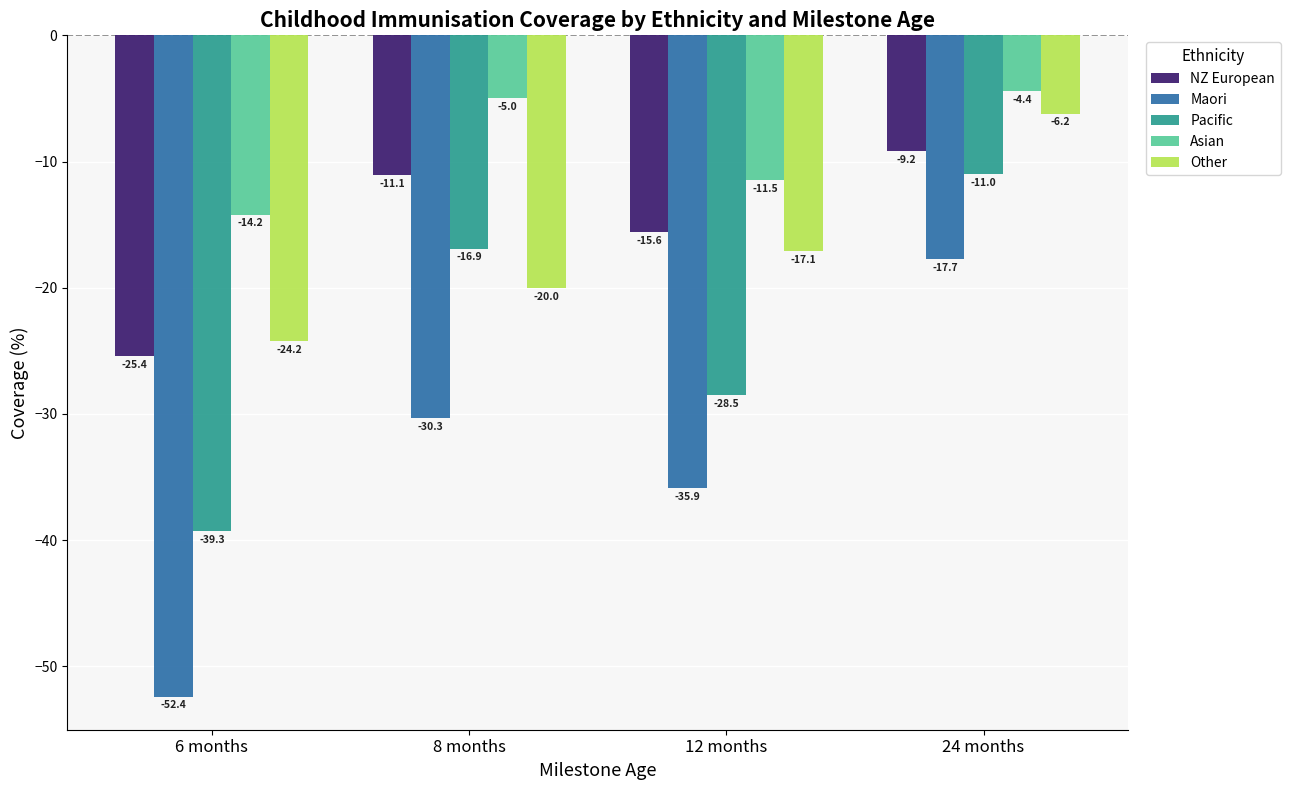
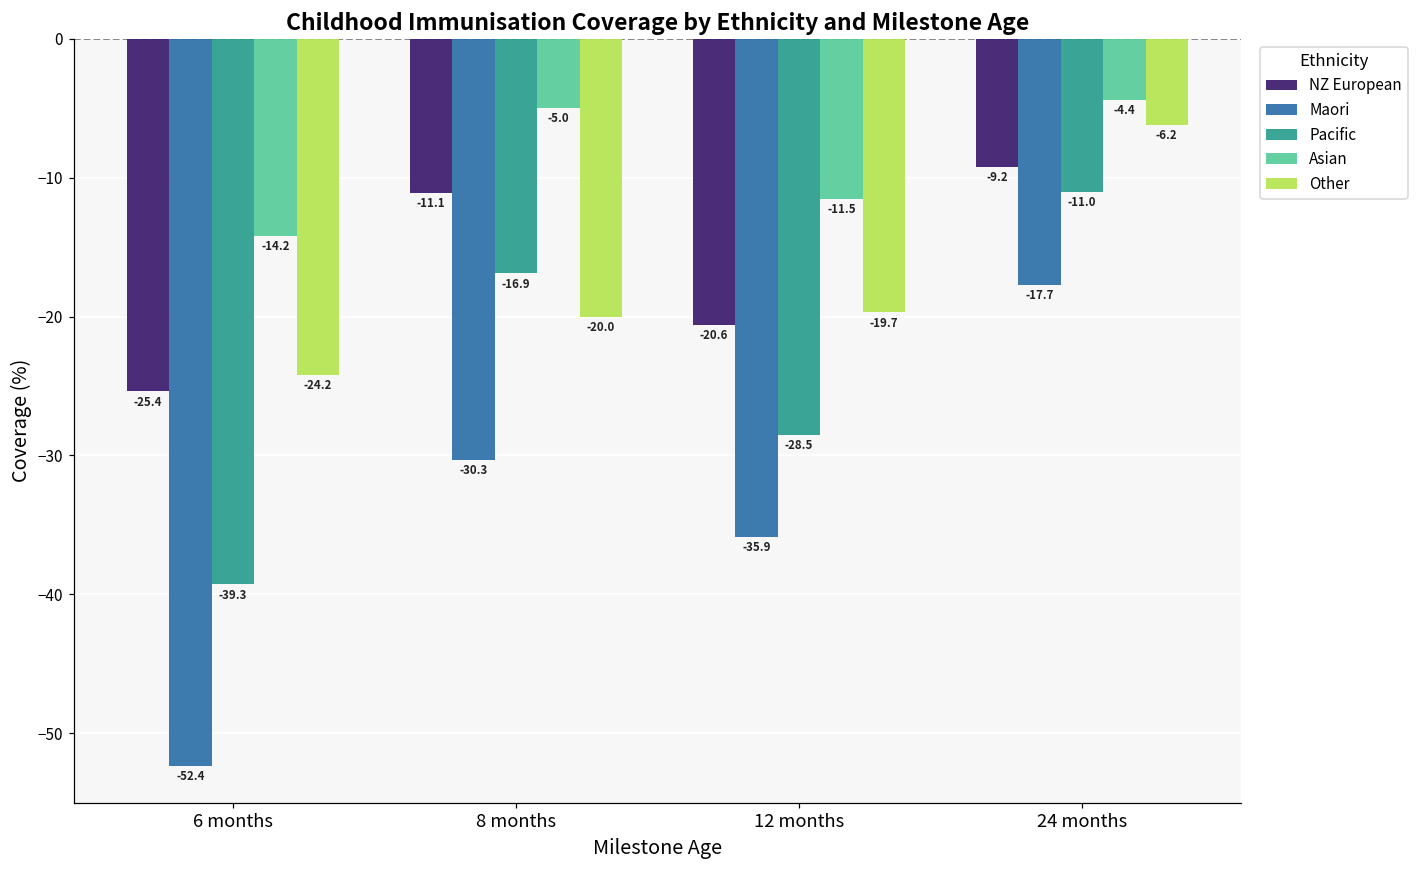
NZ European, 12 months: -15.6 -> -20.6
Other, 12 months: -17.1 -> -19.7
